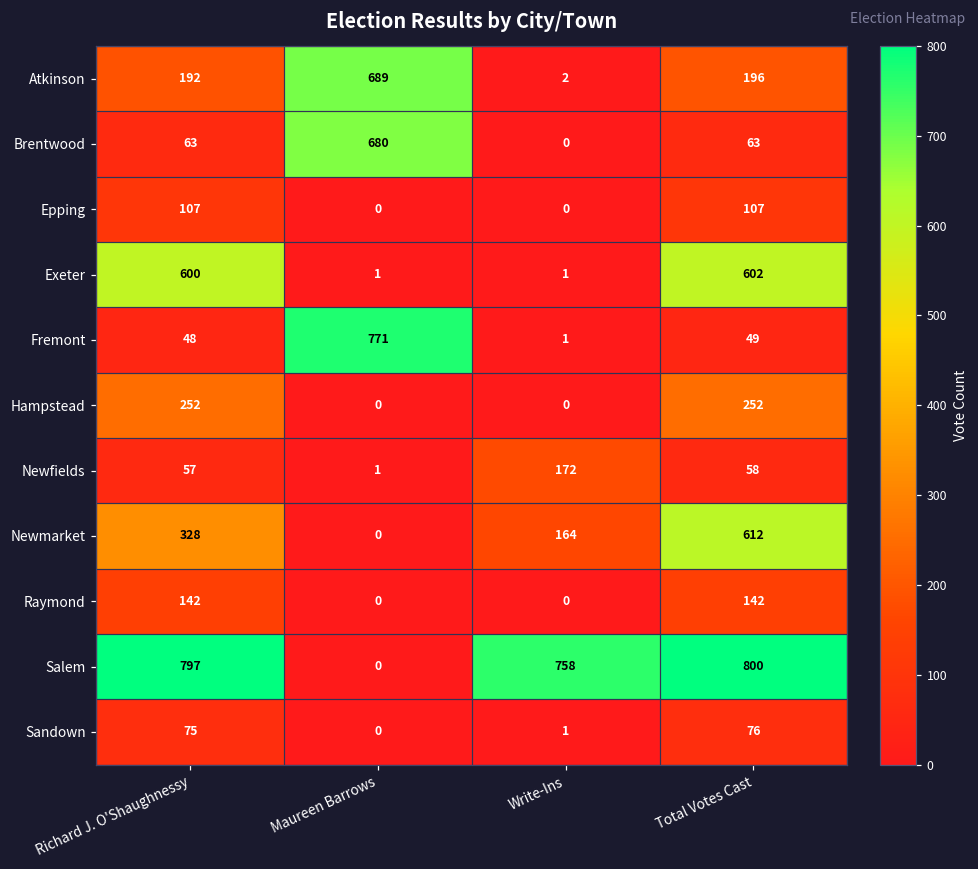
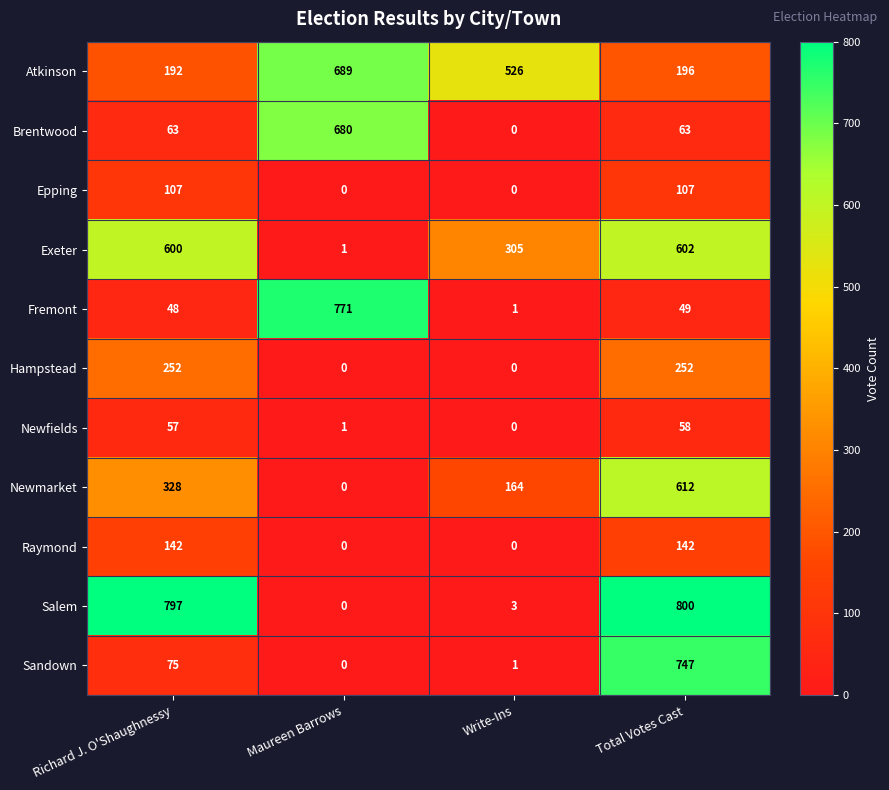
Atkinson, Write-Ins: 2 -> 526
Exeter, Write-Ins: 1 -> 305
Newfields, Write-Ins: 172 -> 0
Salem, Write-Ins: 758 -> 3
Sandown, Total Votes Cast: 76 -> 747
